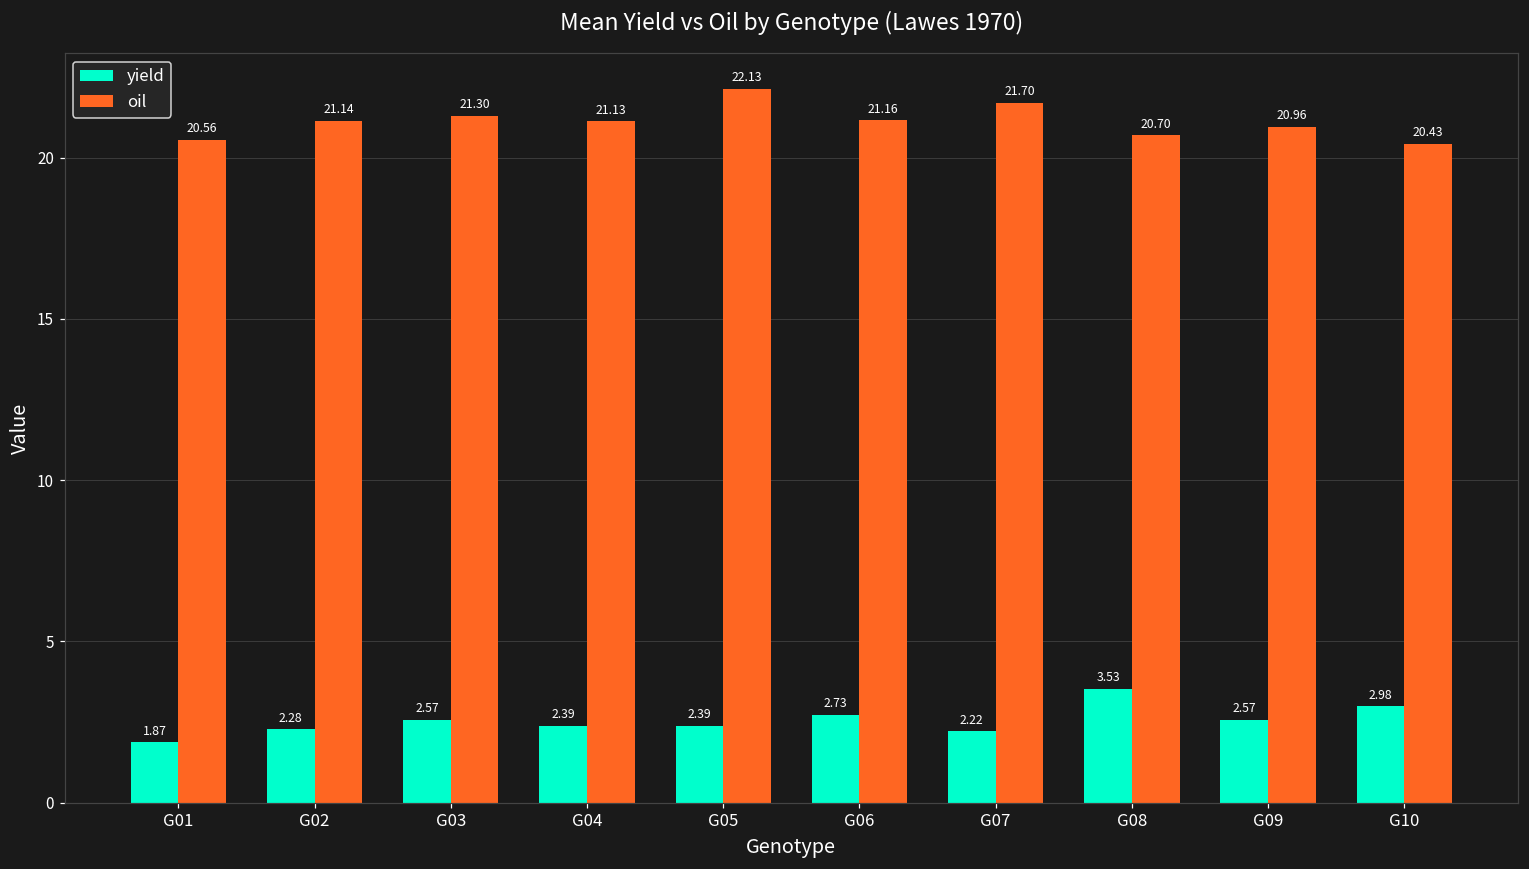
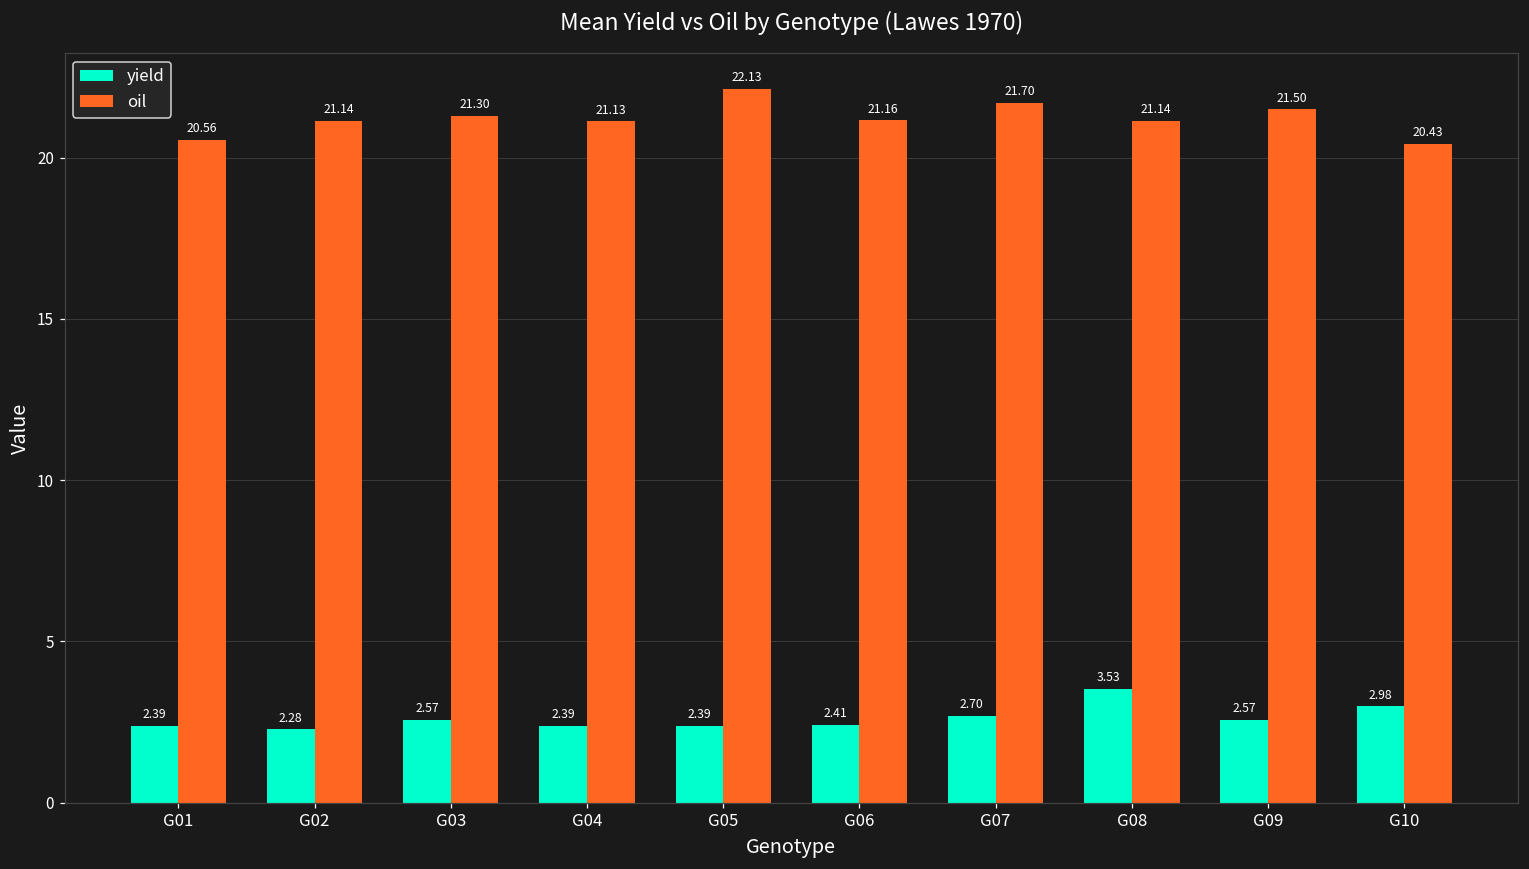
yield, G01: 1.87 -> 2.39
yield, G06: 2.73 -> 2.41
yield, G07: 2.22 -> 2.70
oil, G08: 20.70 -> 21.14
oil, G09: 20.96 -> 21.50
